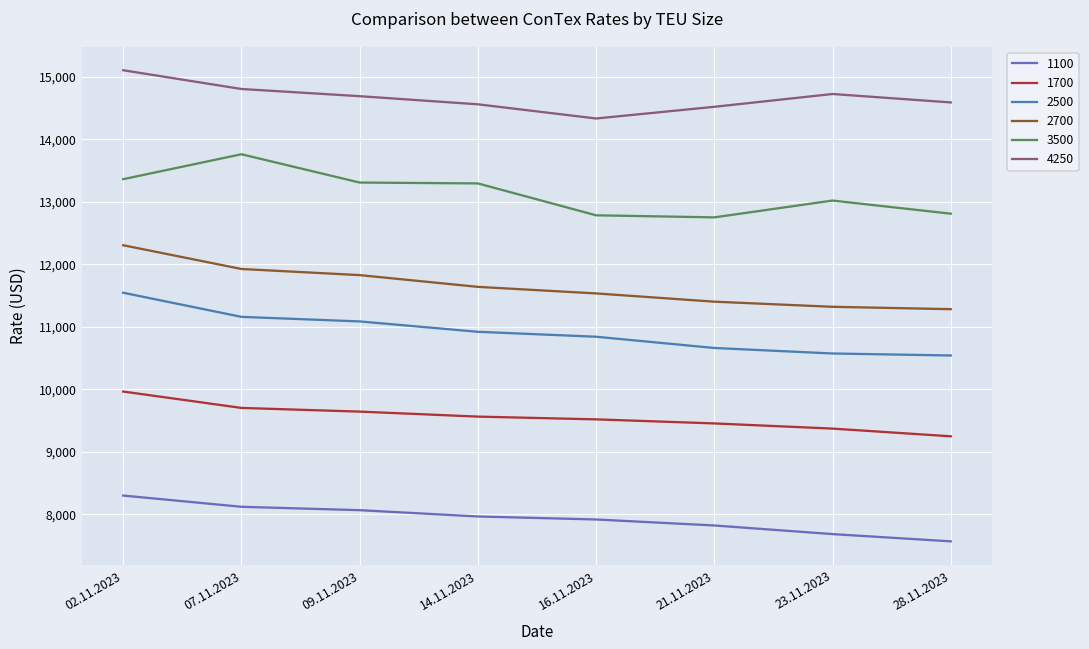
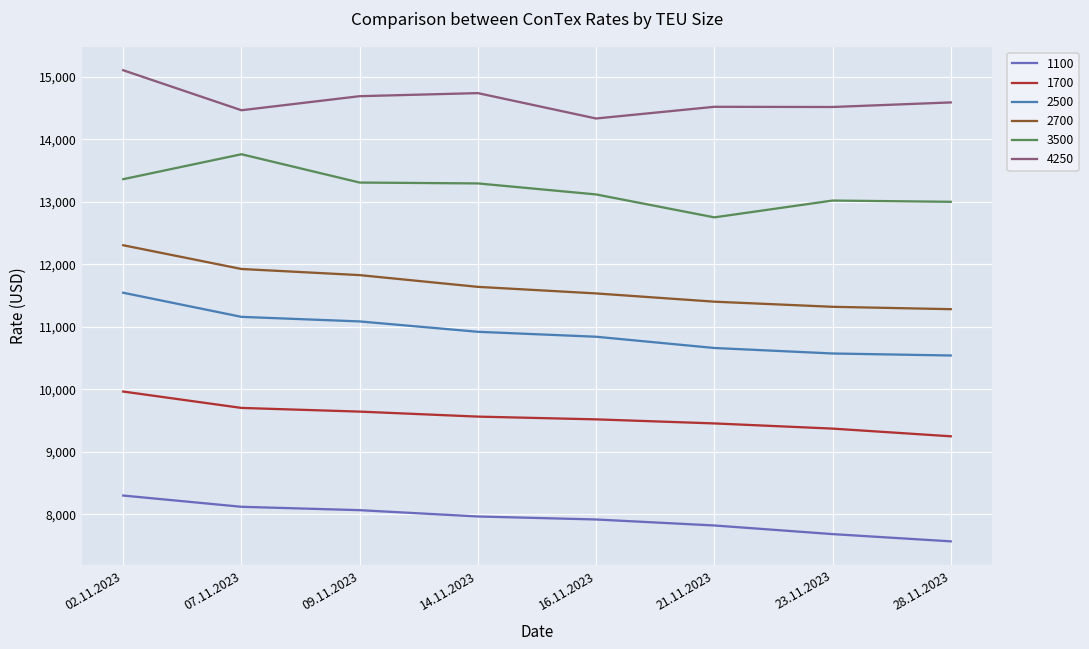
4250, 07.11.2023: 14,800 -> 14,500
4250, 14.11.2023: 14,600 -> 14,700
3500, 16.11.2023: 12,800 -> 13,100
4250, 23.11.2023: 14,700 -> 14,500
3500, 28.11.2023: 12,800 -> 13,000
